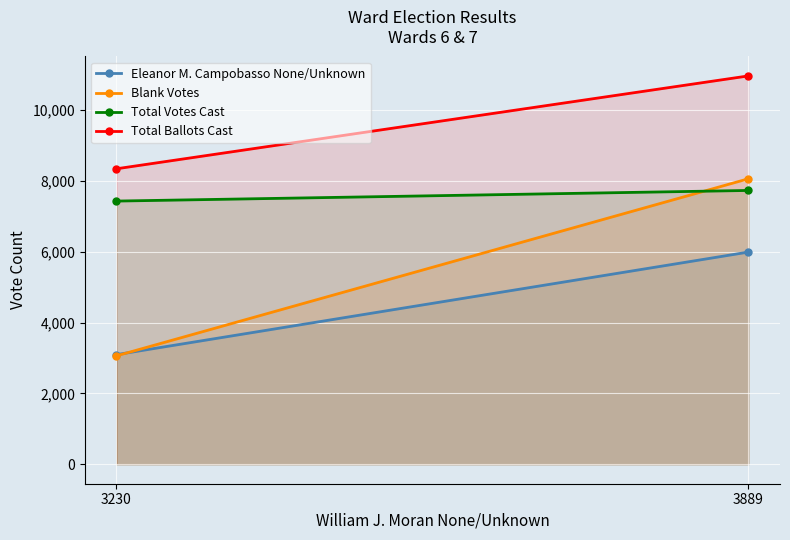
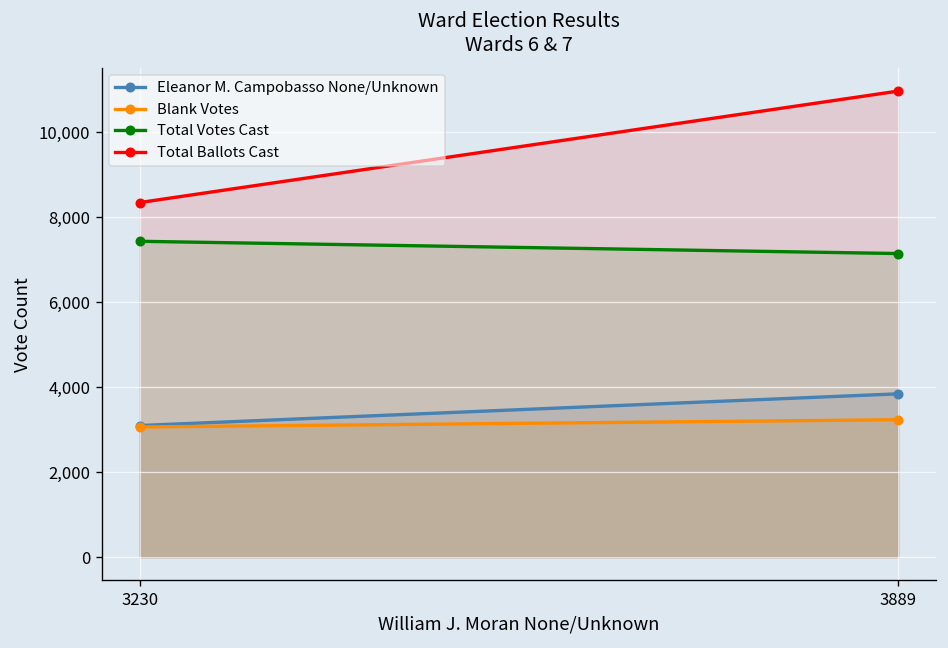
Eleanor M. Campobasso None/Unknown, 3889: 6,000 -> 3,800
Blank Votes, 3889: 8,100 -> 3,200
Total Votes Cast, 3889: 7,700 -> 7,100
